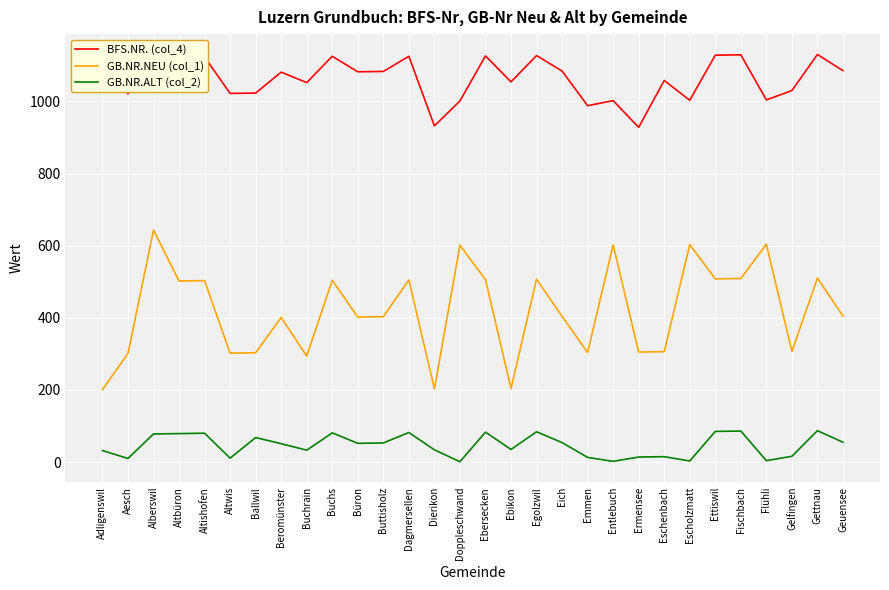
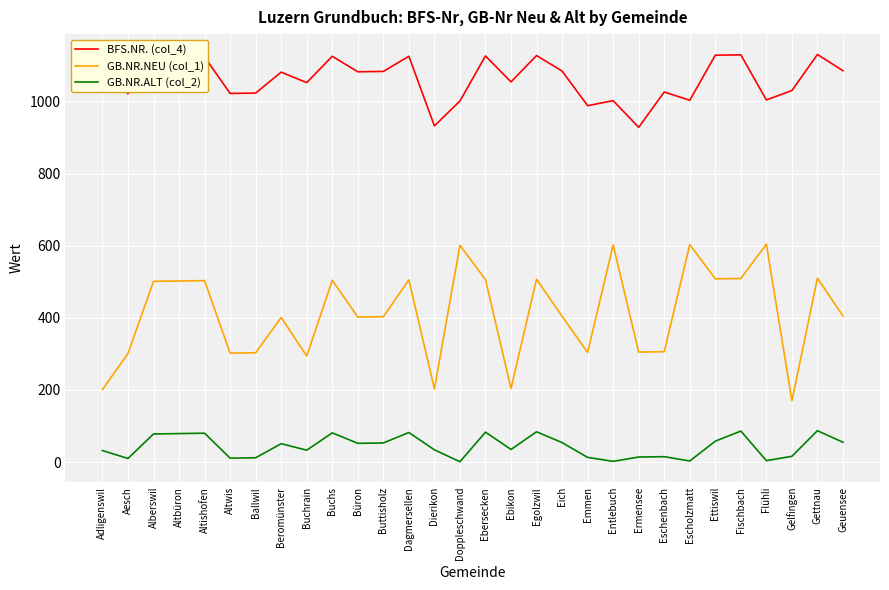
GB.NR.NEU (col_1), Alberswil: 640 -> 500
GB.NR.ALT (col_2), Ballwil: 70 -> 10
BFS.NR. (col_4), Eschenbach: 1060 -> 1030
GB.NR.ALT (col_2), Ettiswil: 90 -> 60
GB.NR.NEU (col_1), Gelfingen: 310 -> 170
